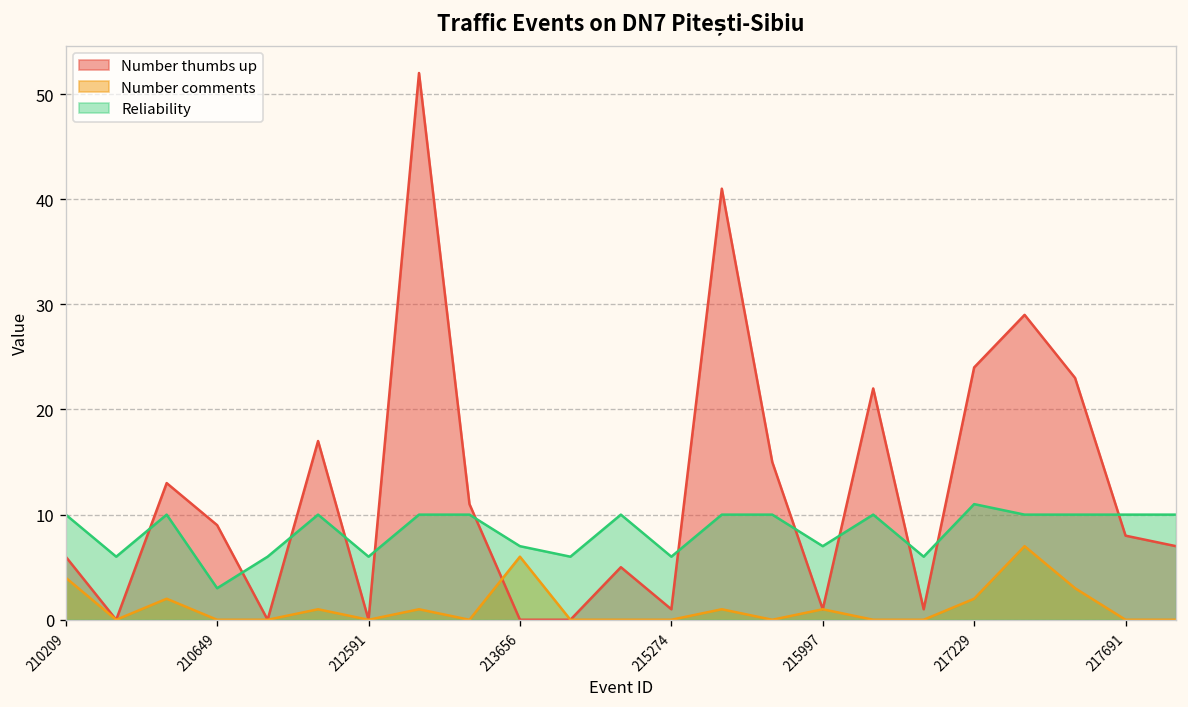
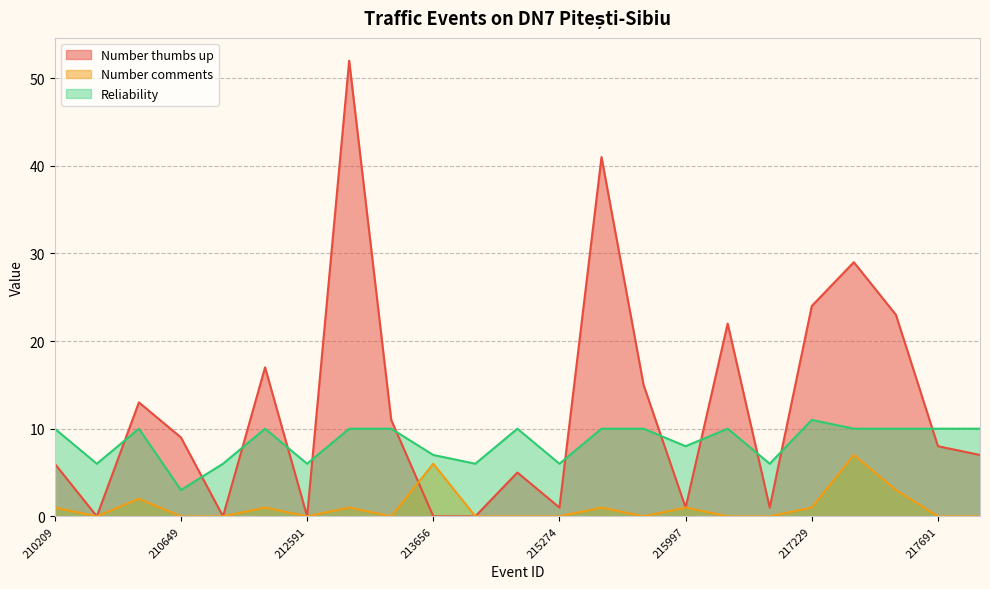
Number comments, 210209: 4 -> 1
Reliability, 215997: 7 -> 8
Number comments, 217229: 2 -> 1
